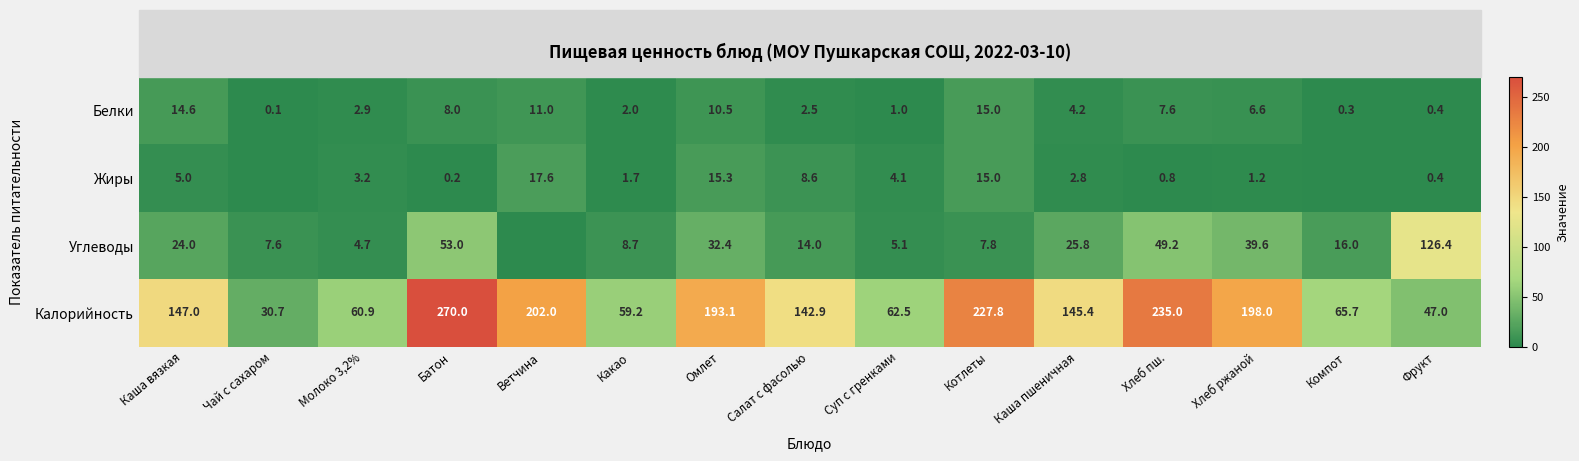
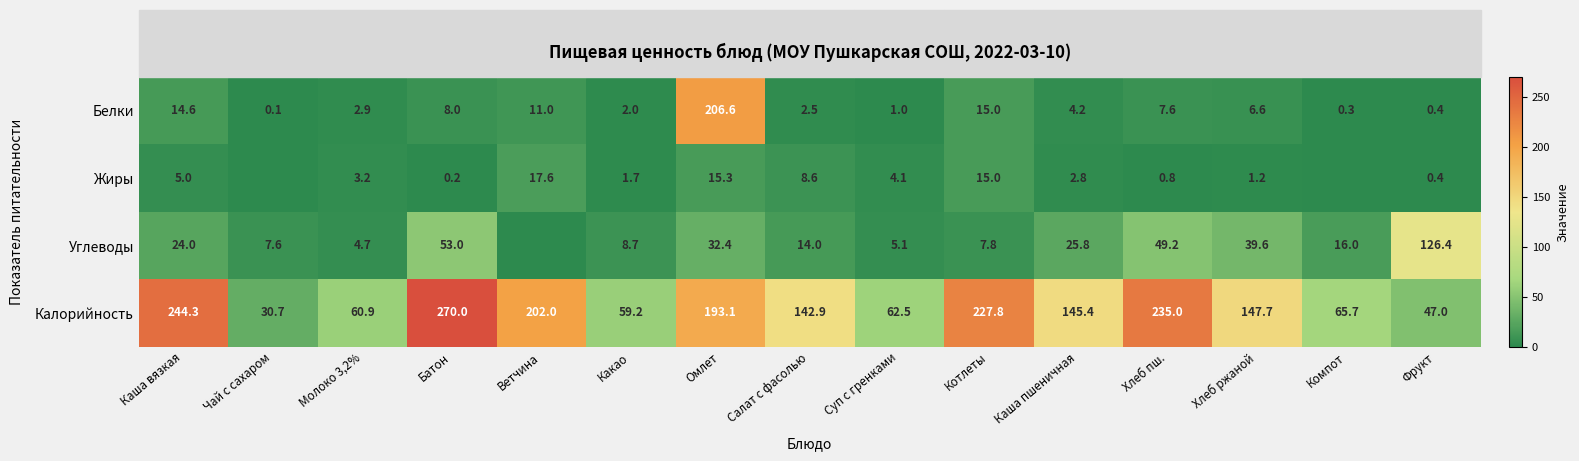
Белки, Омлет: 10.5 -> 206.6
Калорийность, Каша вязкая: 147.0 -> 244.3
Калорийность, Хлеб ржаной: 198.0 -> 147.7
